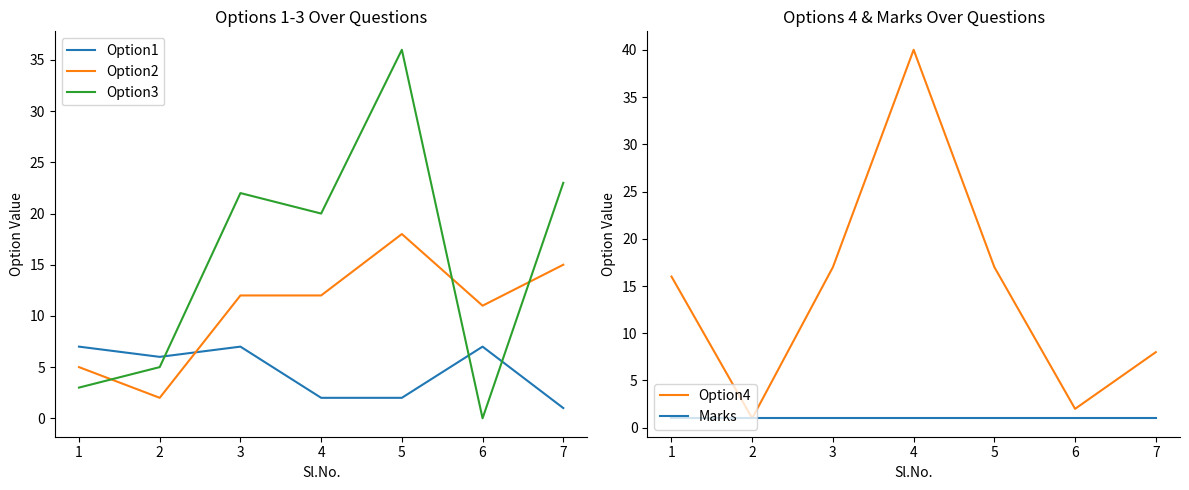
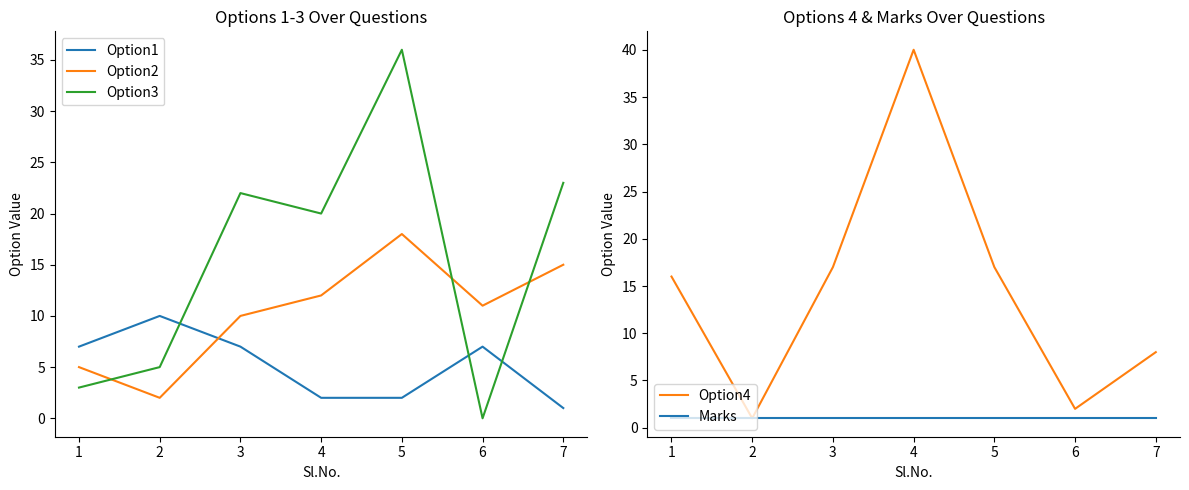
Options 1-3 Over Questions, Option1, 2: 6 -> 10
Options 1-3 Over Questions, Option2, 3: 12 -> 10
